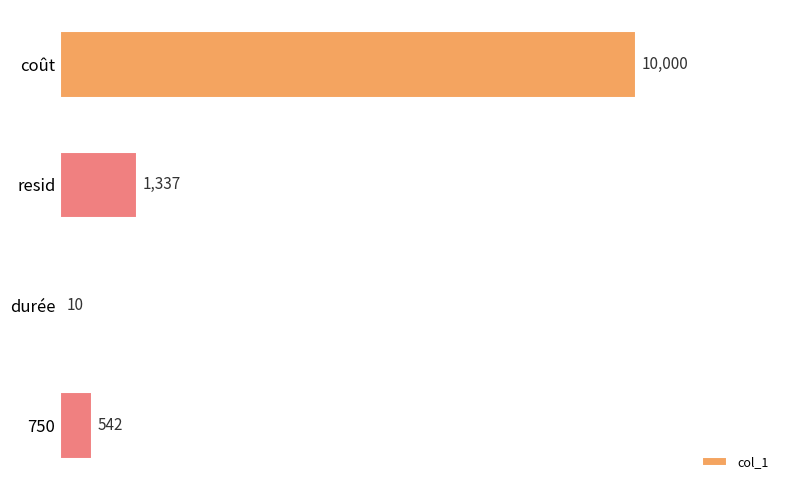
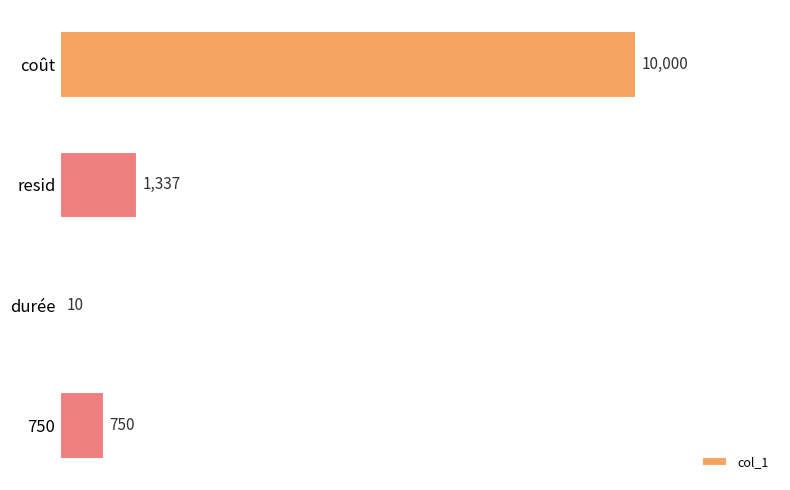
750: 542 -> 750
